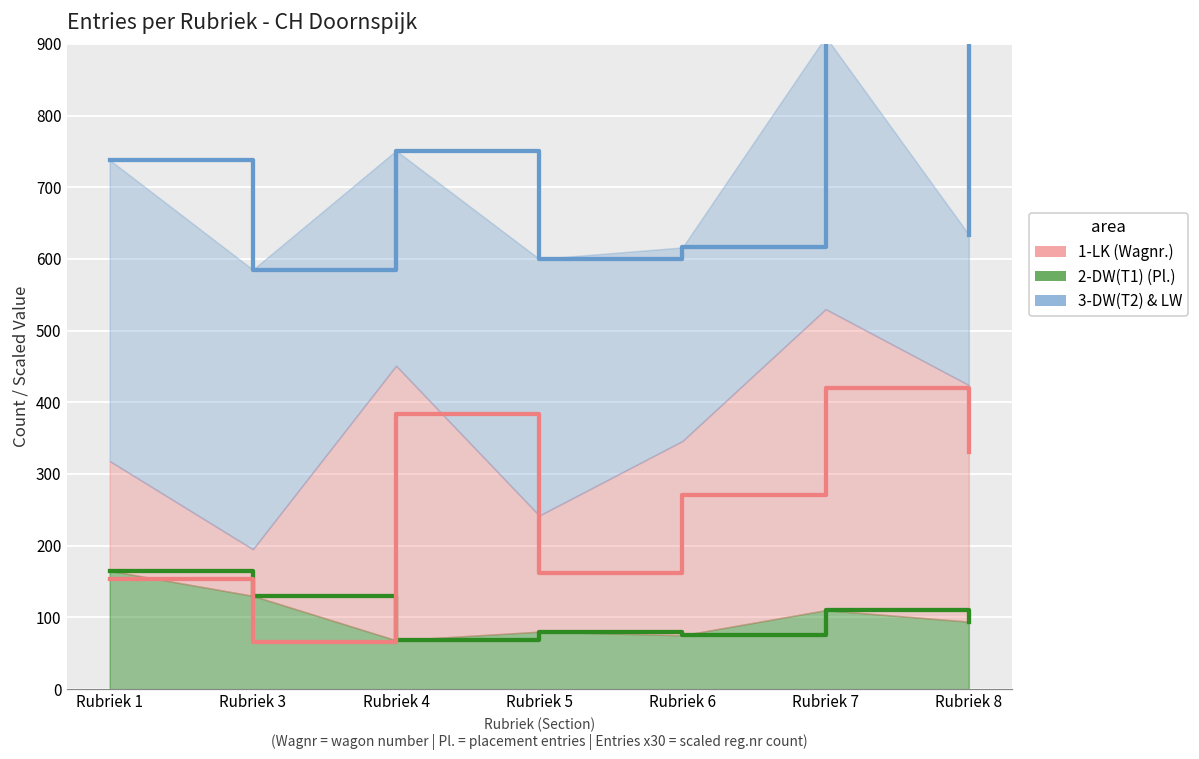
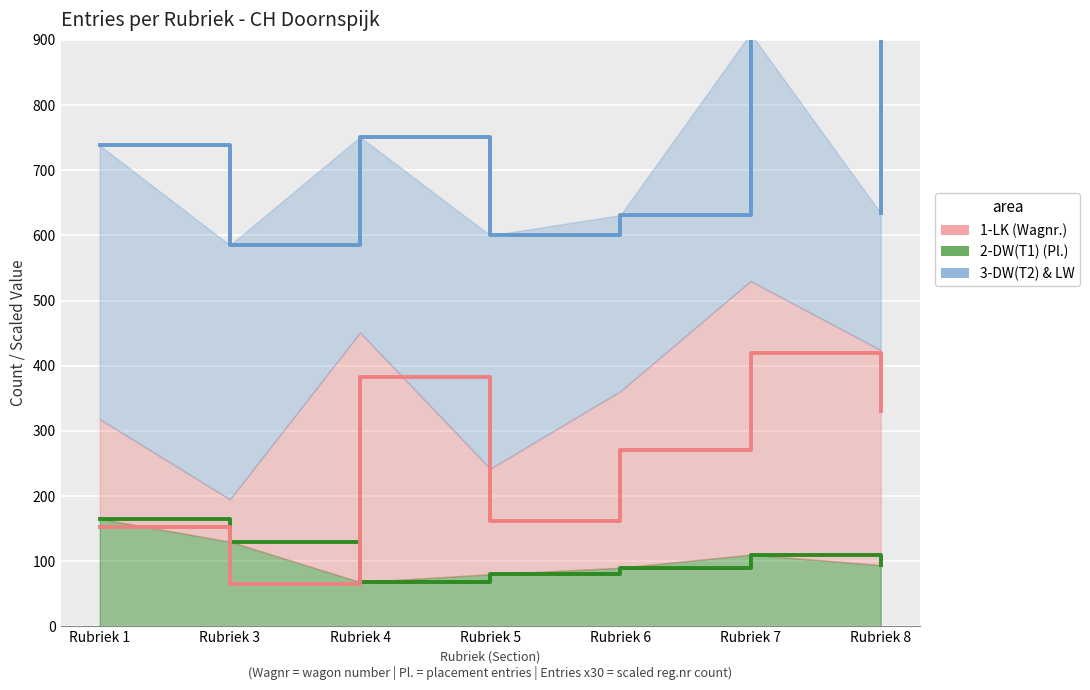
2-DW(T1) (Pl.), Rubriek 6: 80 -> 90
